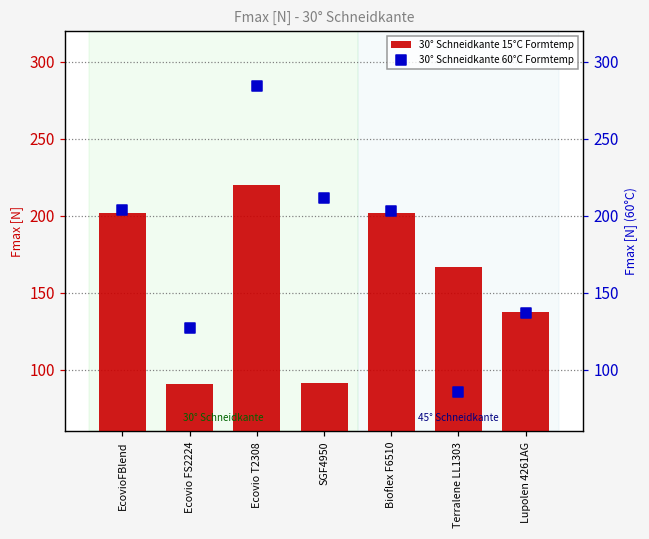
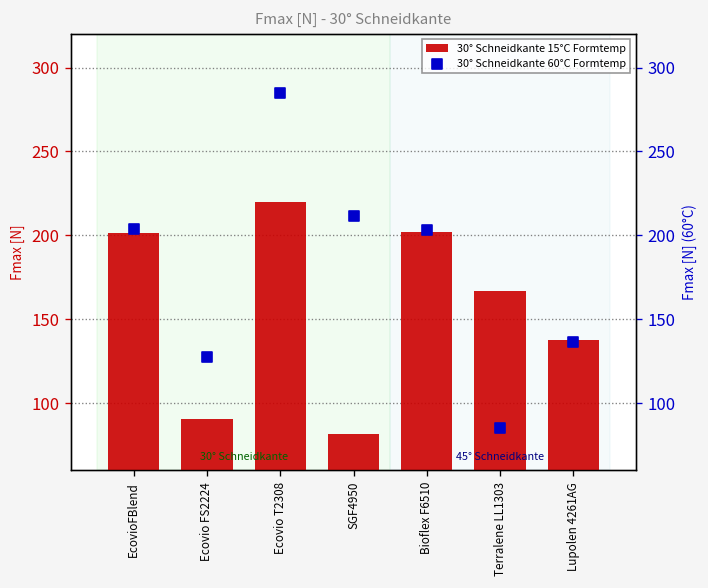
30° Schneidkante 15°C Formtemp, SGF4950: 91 -> 82
